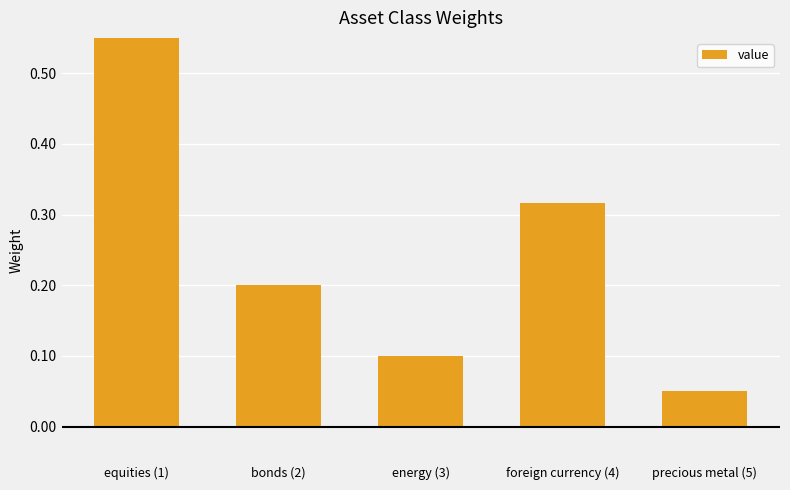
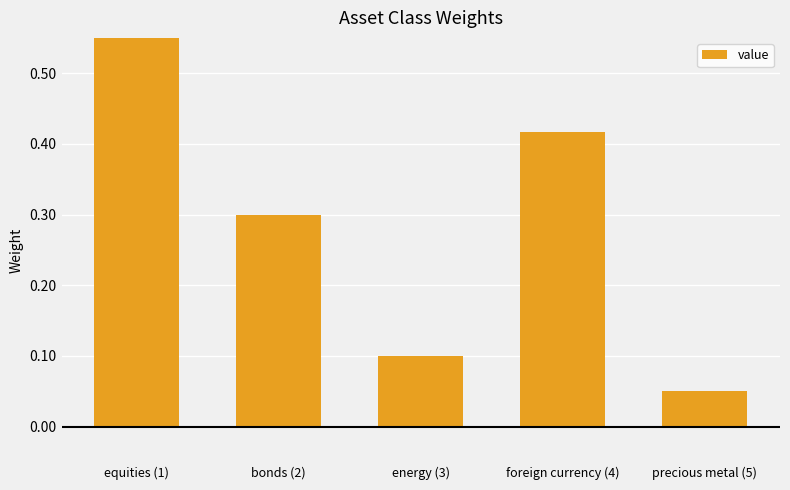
bonds (2): 0.2 -> 0.3
foreign currency (4): 0.32 -> 0.42
